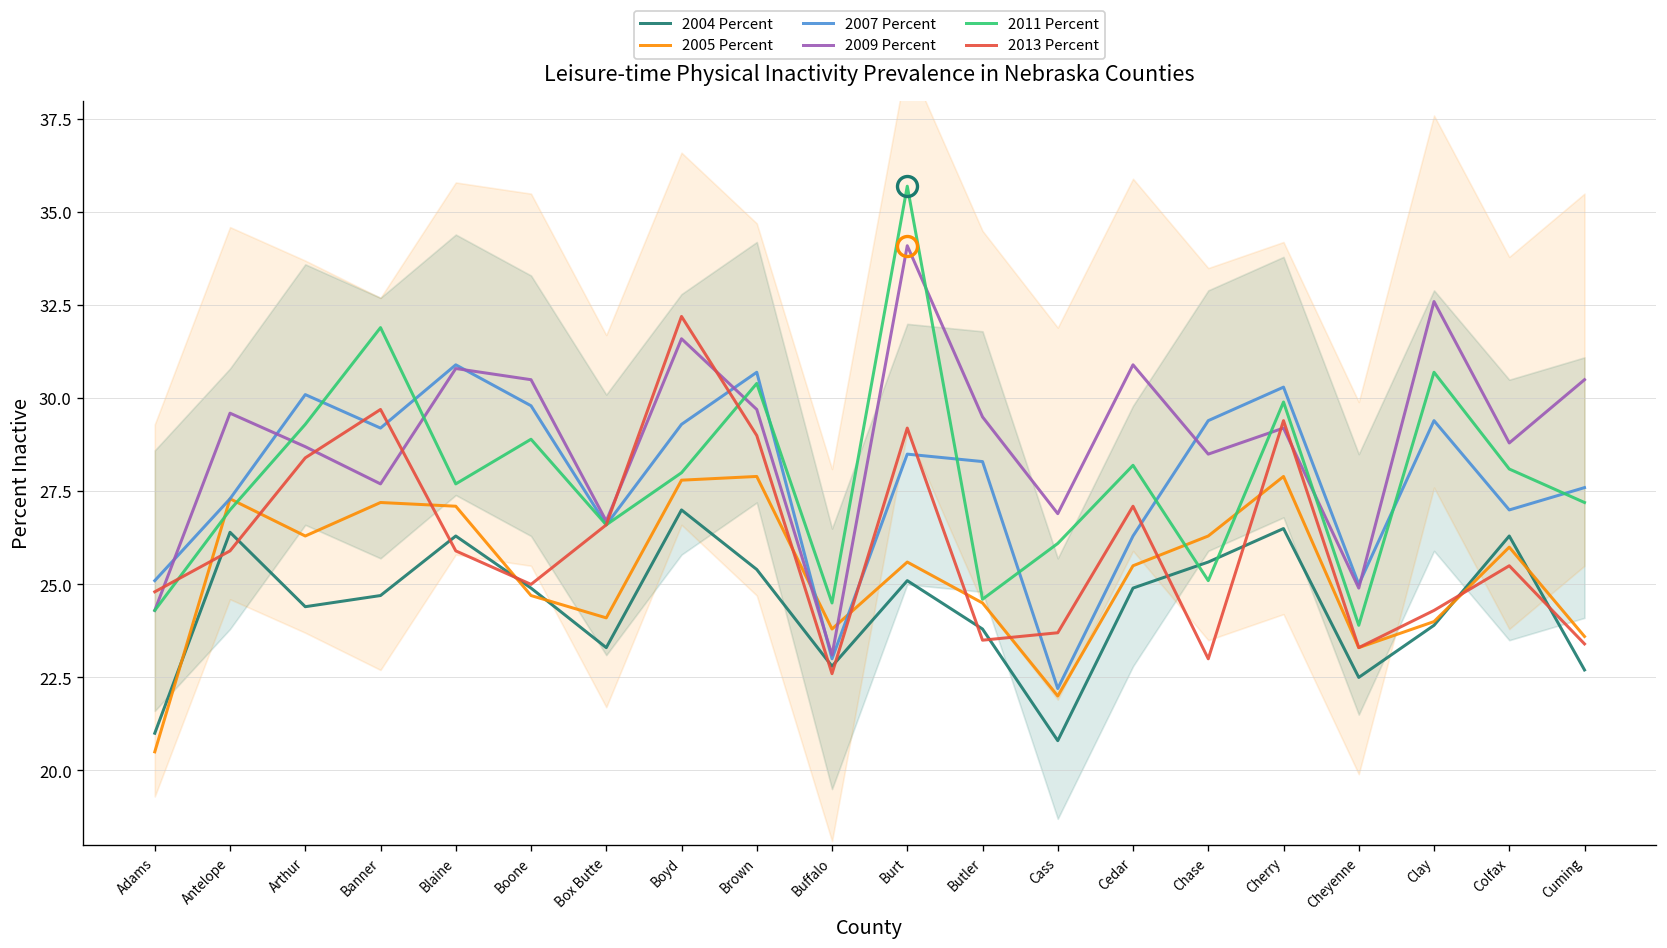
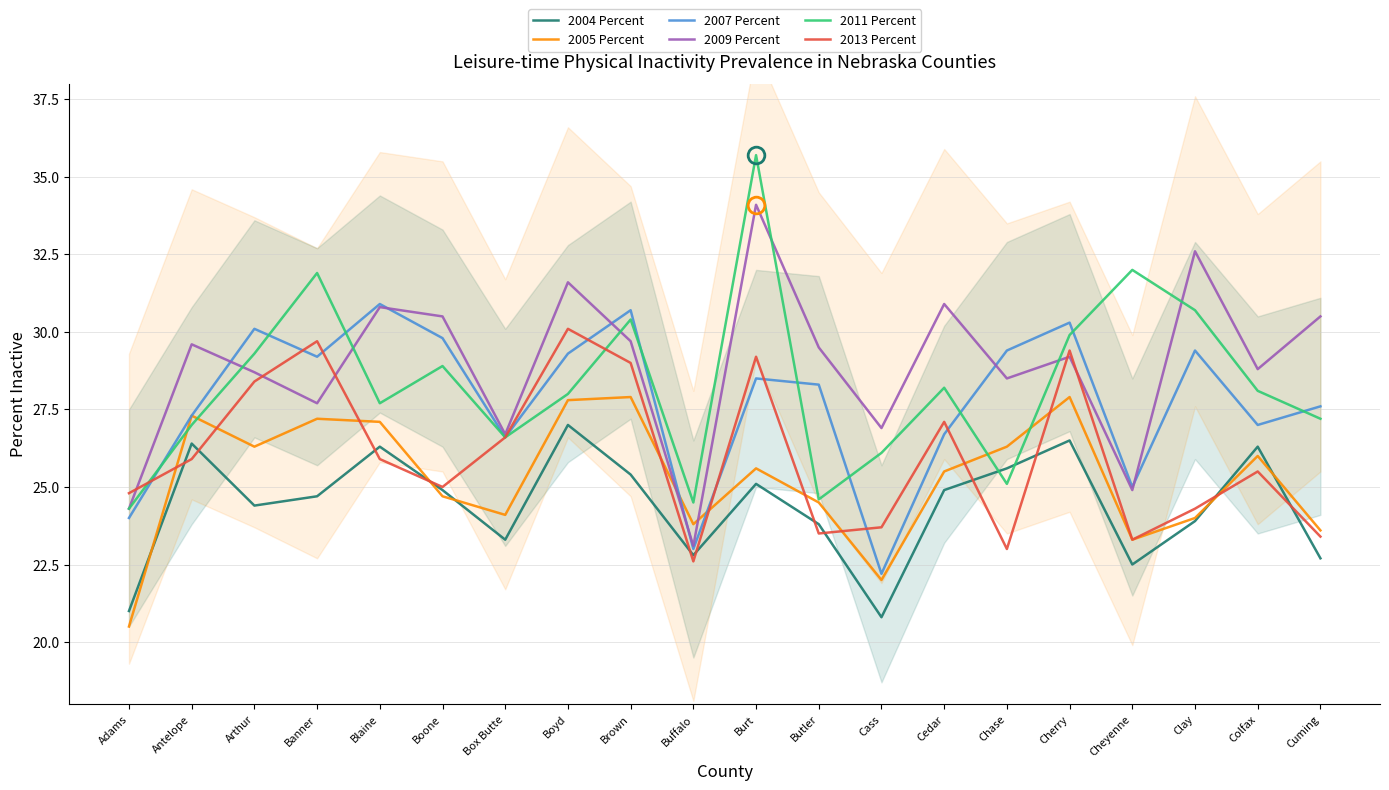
2007 Percent, Adams: 25.1 -> 24.0
2013 Percent, Boyd: 32.2 -> 30.1
2007 Percent, Cedar: 26.3 -> 26.7
2011 Percent, Cheyenne: 23.9 -> 32.0
